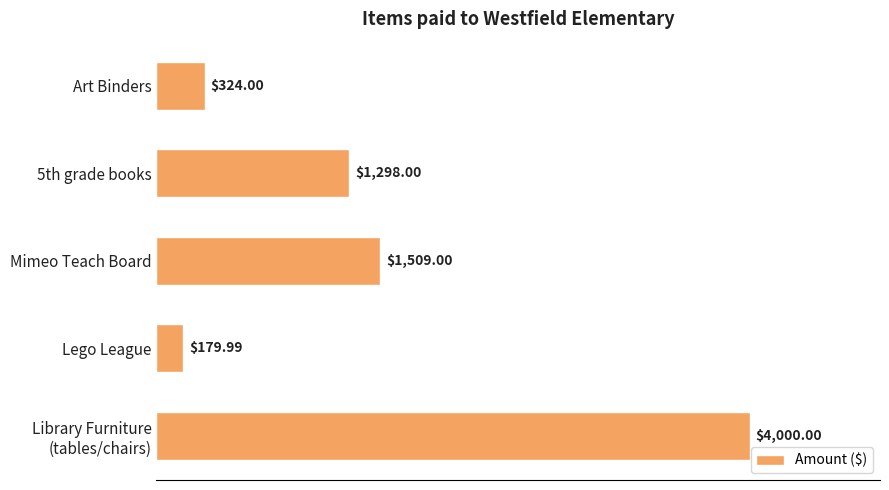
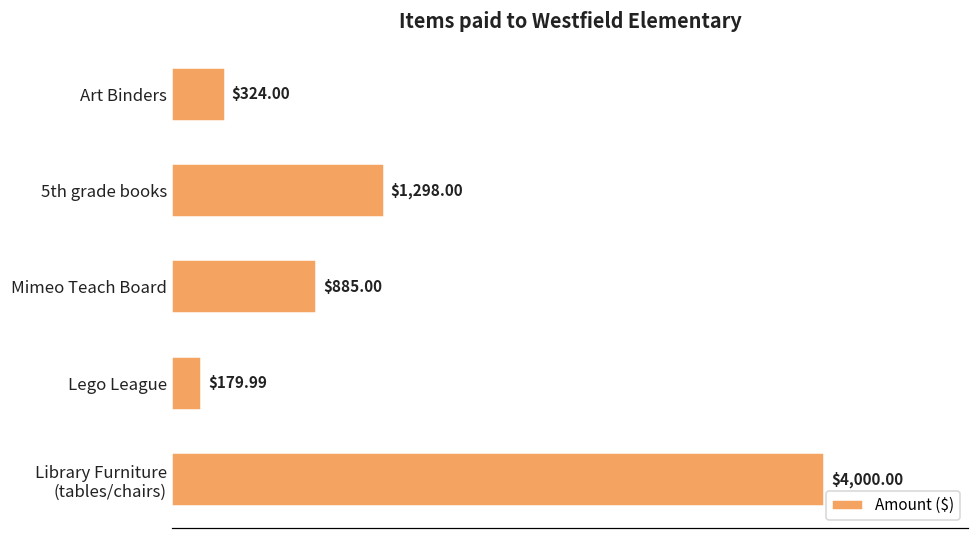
Mimeo Teach Board: $1,509.00 -> $885.00
